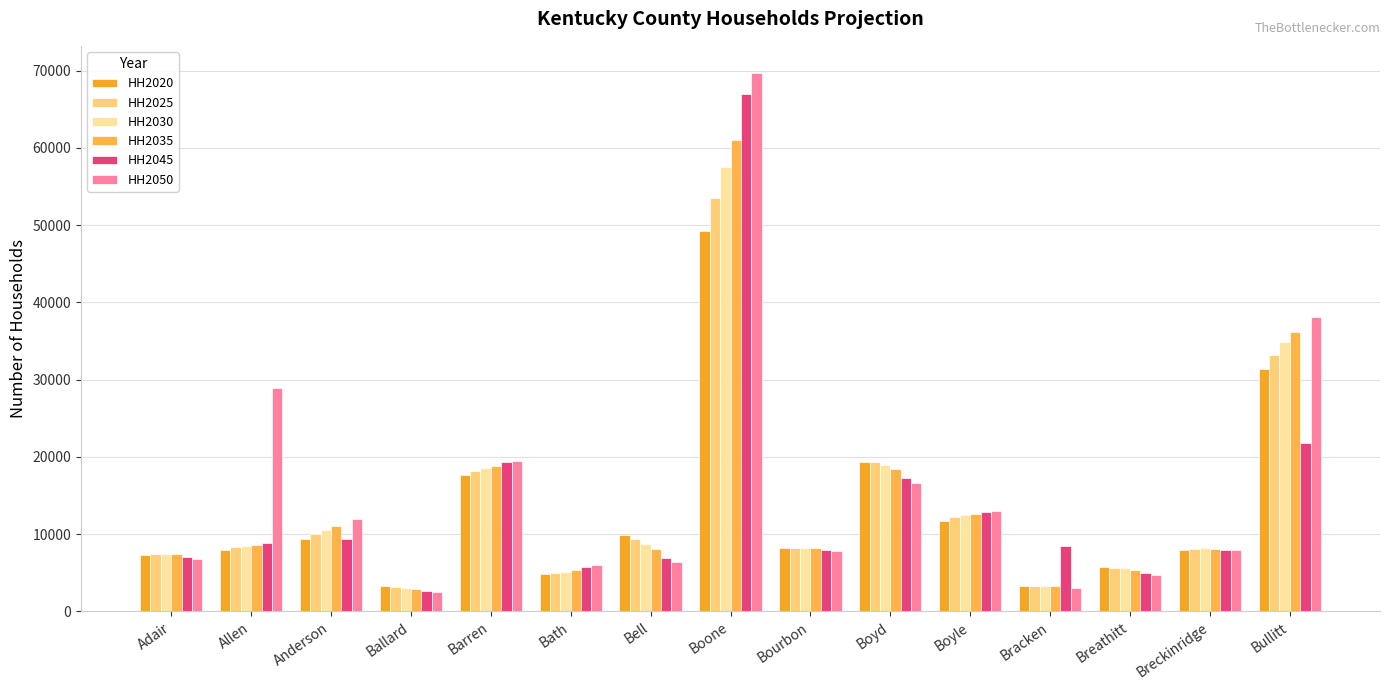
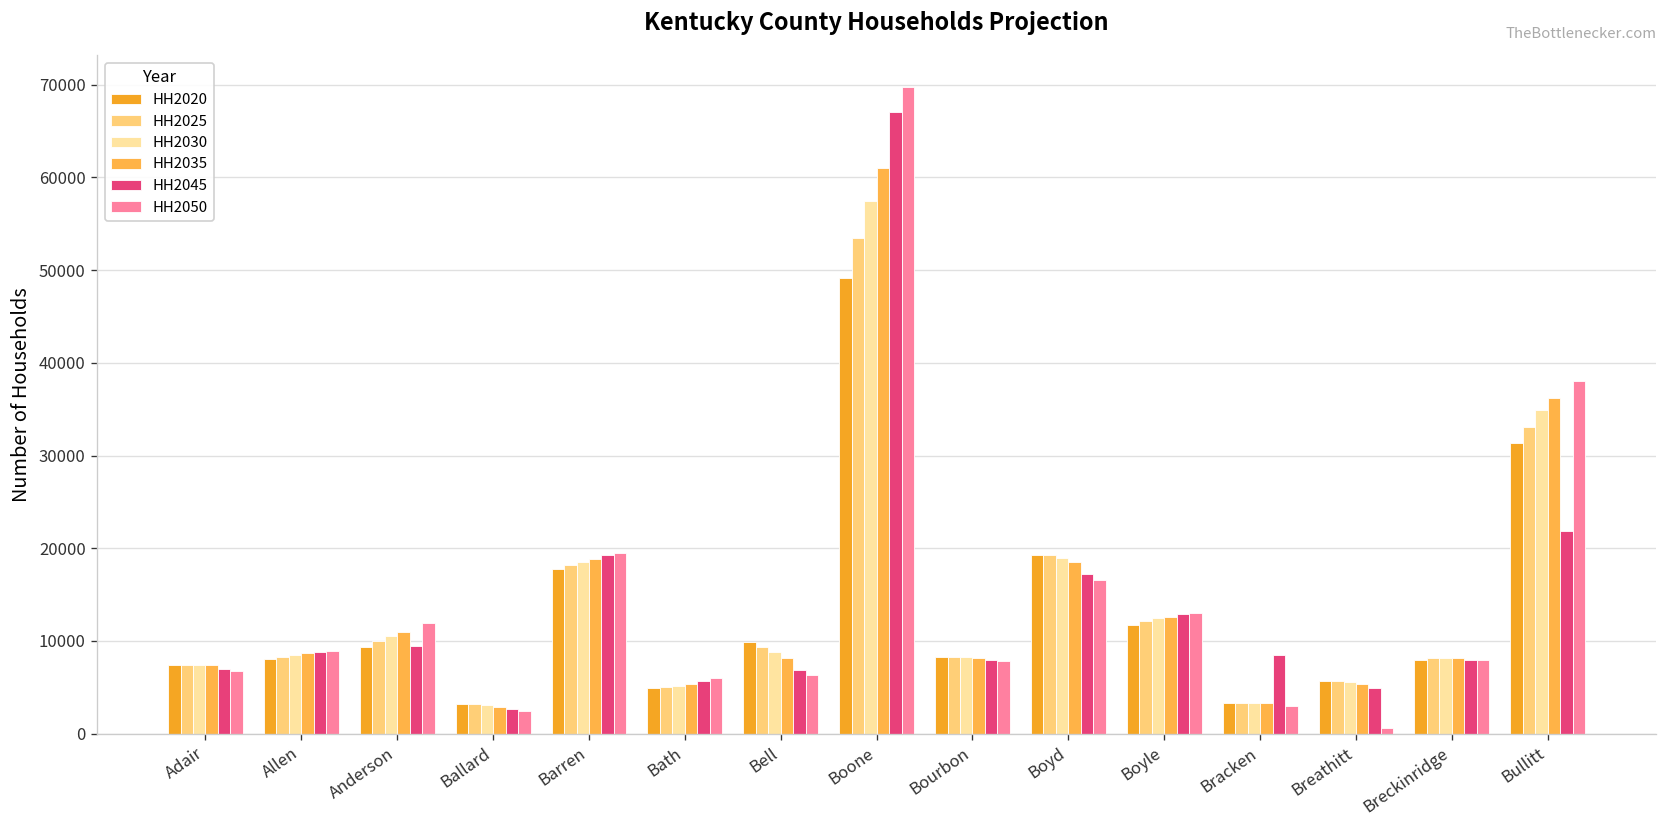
HH2050, Allen: 29000 -> 9000
HH2050, Breathitt: 5000 -> 1000
